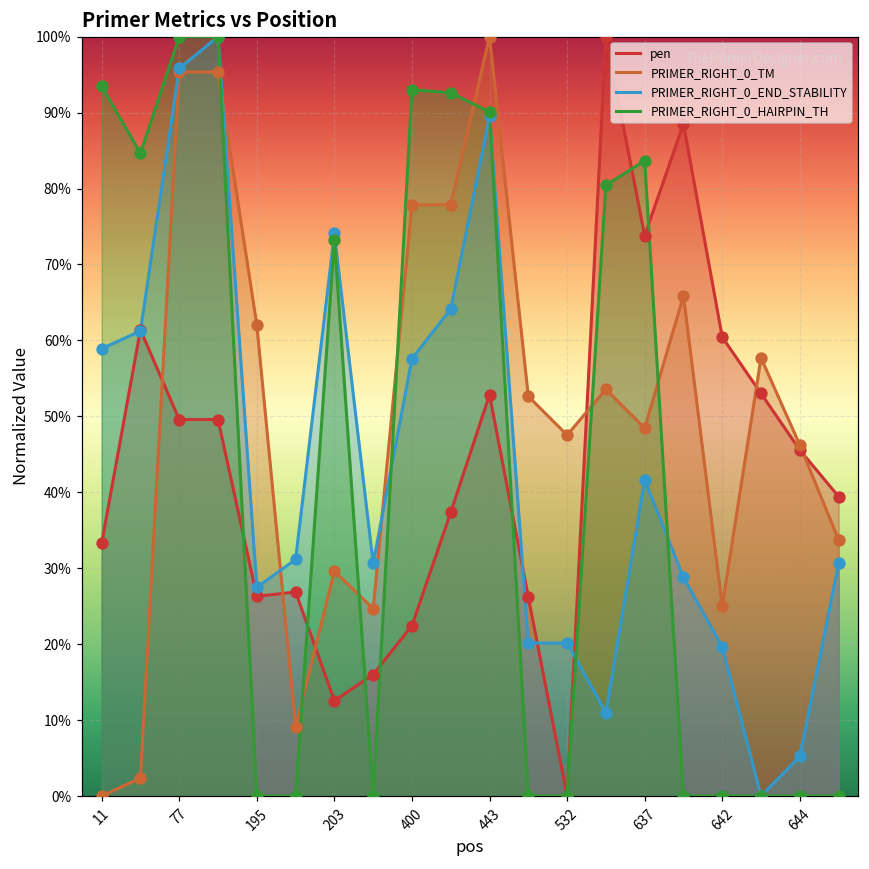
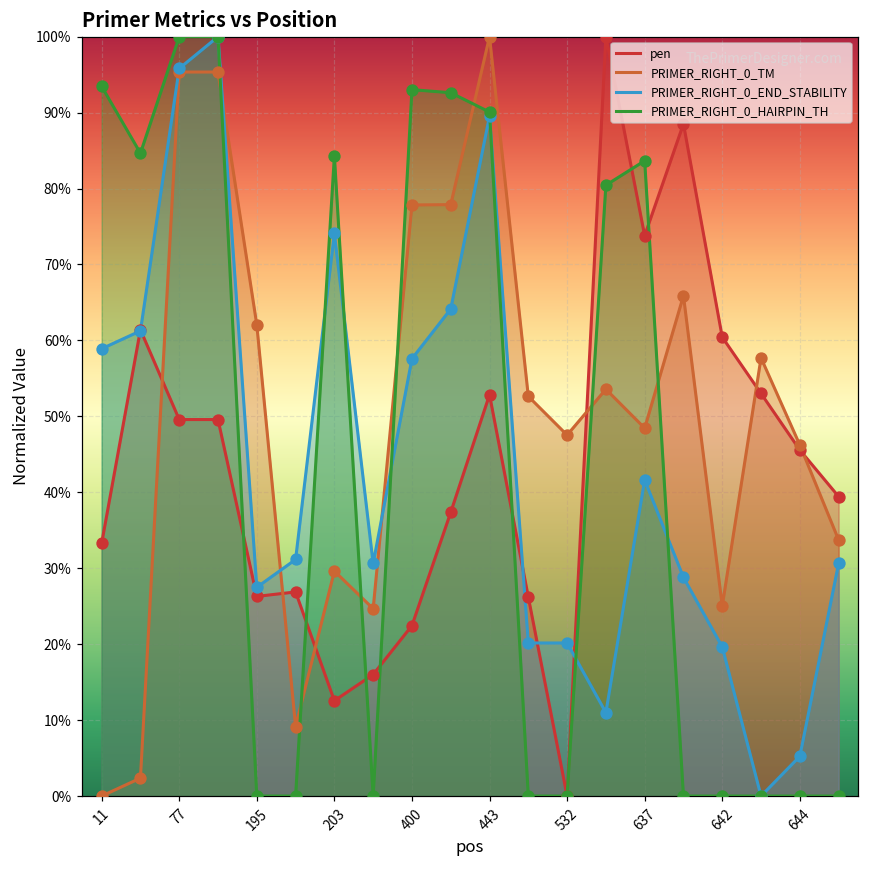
PRIMER_RIGHT_0_HAIRPIN_TH, 203: 73% -> 84%
